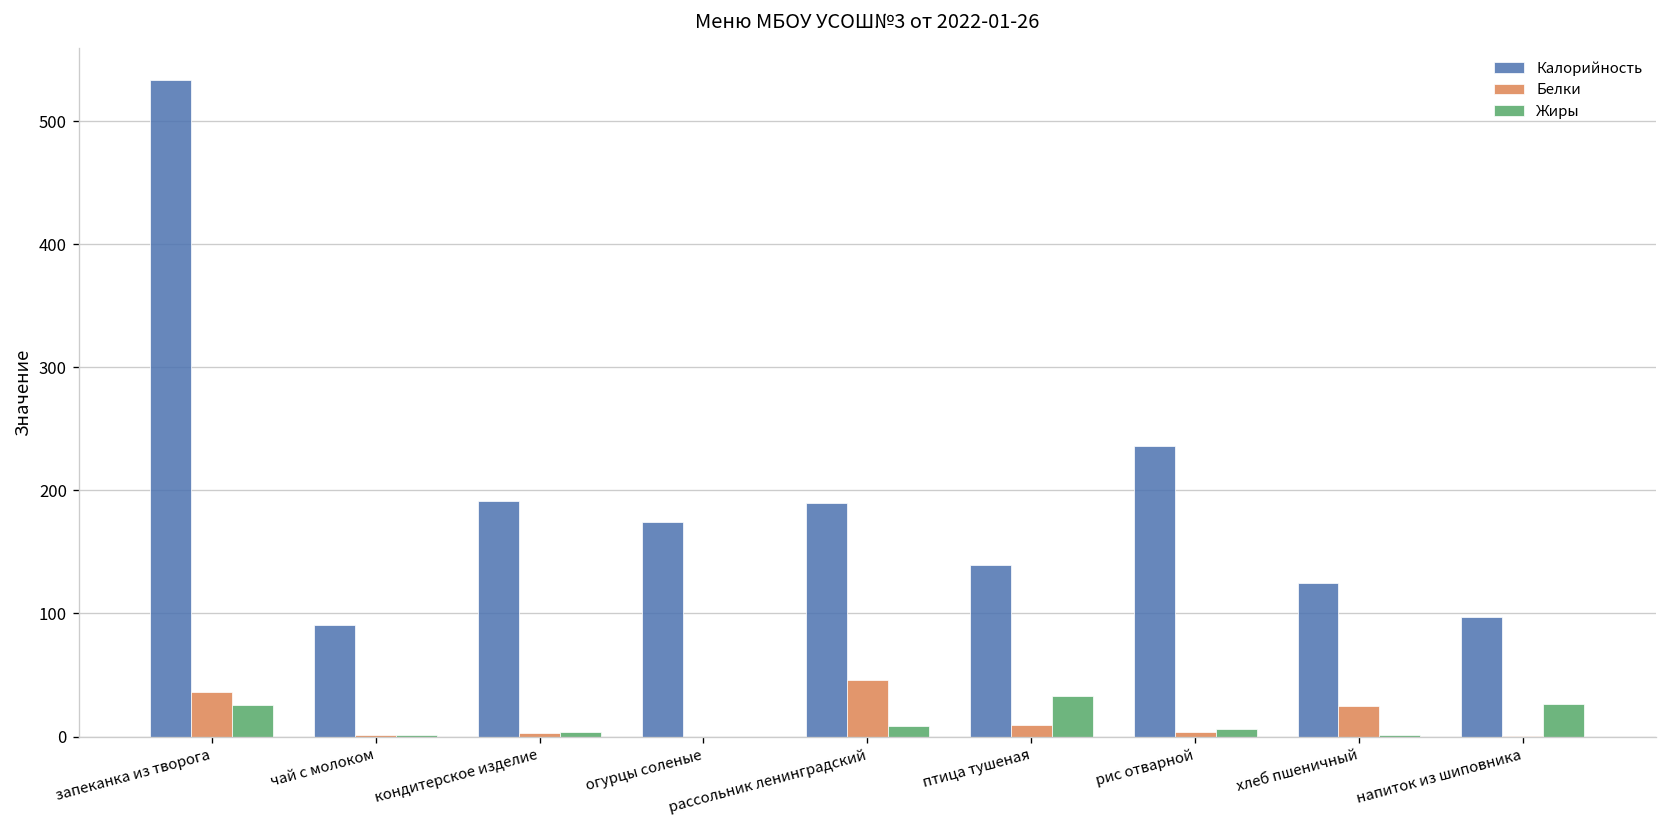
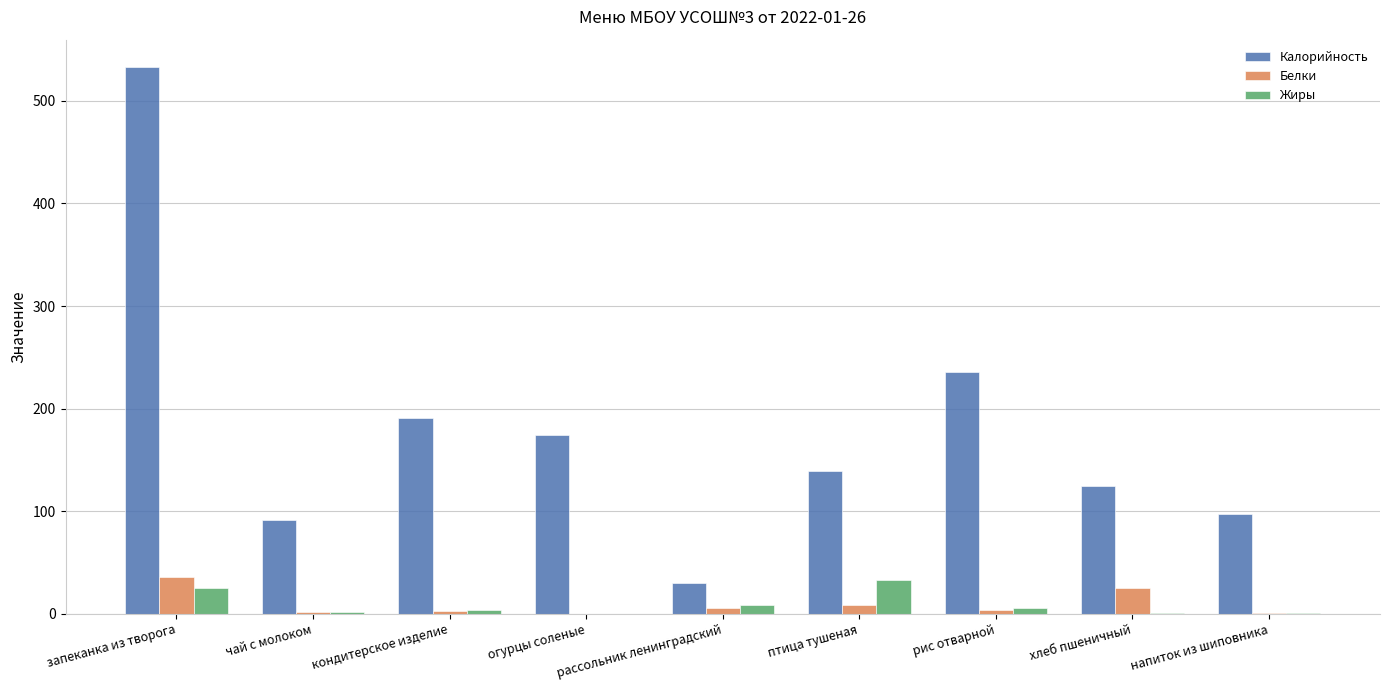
Калорийность, рассольник ленинградский: 190 -> 30
Белки, рассольник ленинградский: 46 -> 6
Жиры, напиток из шиповника: 27 -> 0
